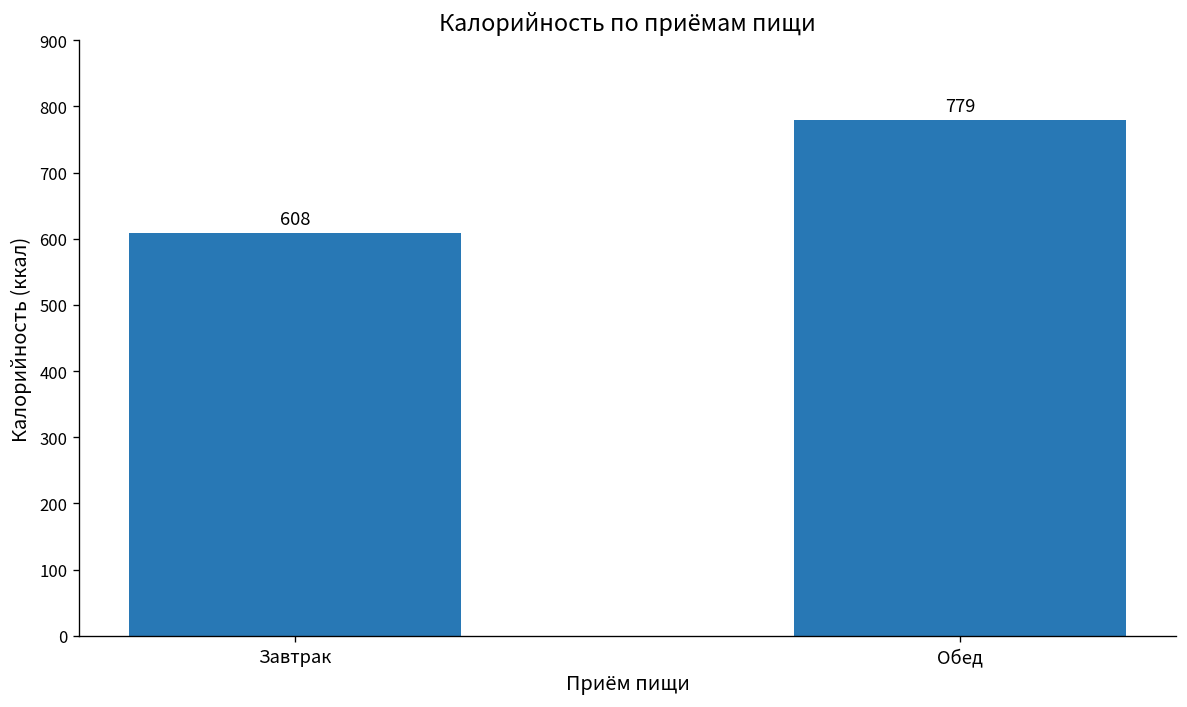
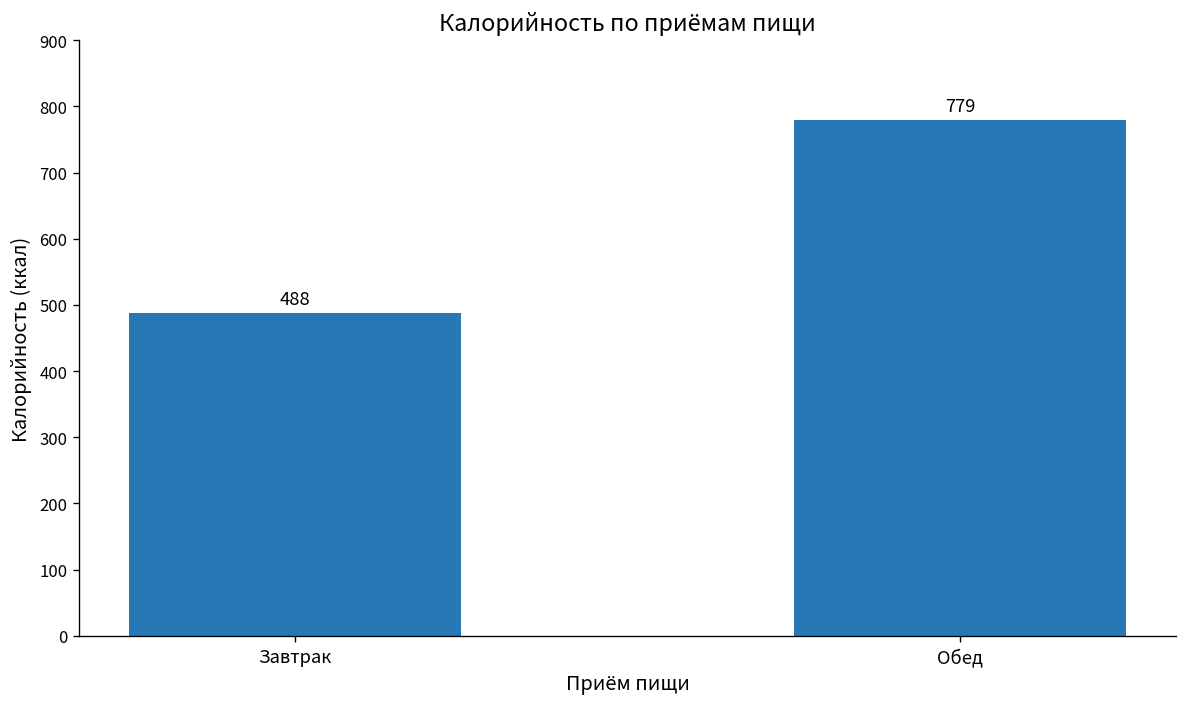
Завтрак: 608 -> 488
